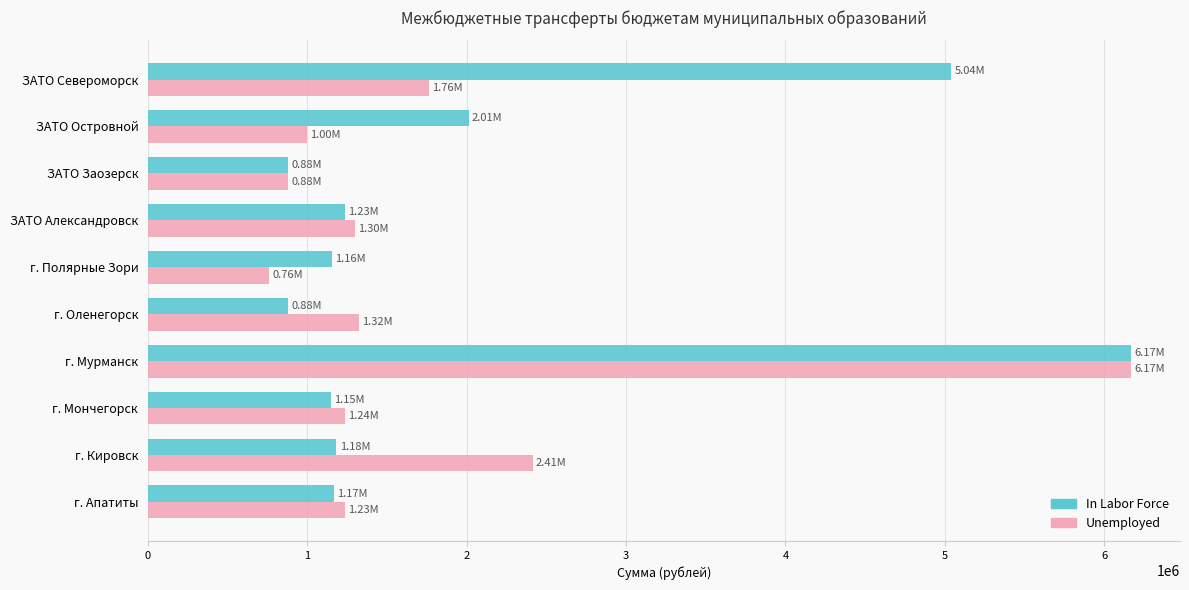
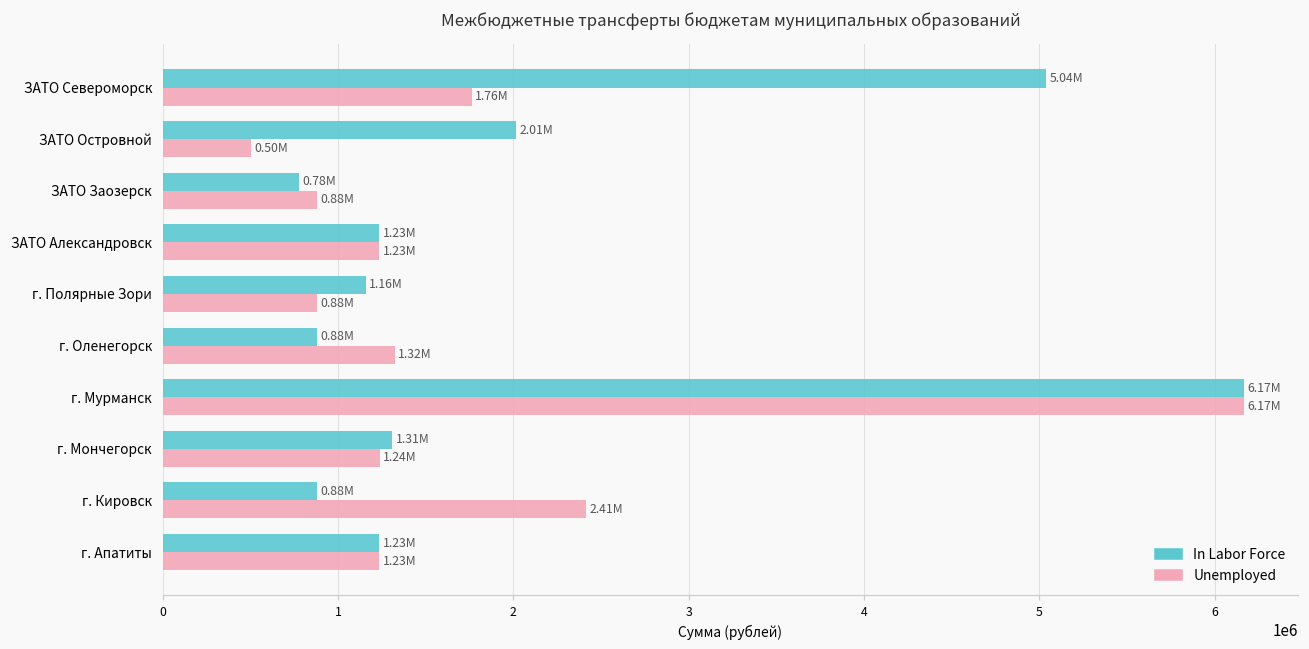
Unemployed, ЗАТО Островной: 1.00M -> 0.50M
In Labor Force, ЗАТО Заозерск: 0.88M -> 0.78M
Unemployed, ЗАТО Александровск: 1.30M -> 1.23M
Unemployed, г. Полярные Зори: 0.76M -> 0.88M
In Labor Force, г. Мончегорск: 1.15M -> 1.31M
In Labor Force, г. Кировск: 1.18M -> 0.88M
In Labor Force, г. Апатиты: 1.17M -> 1.23M
